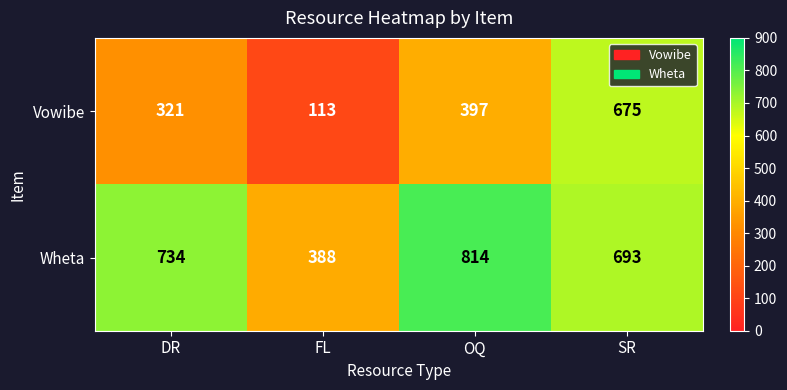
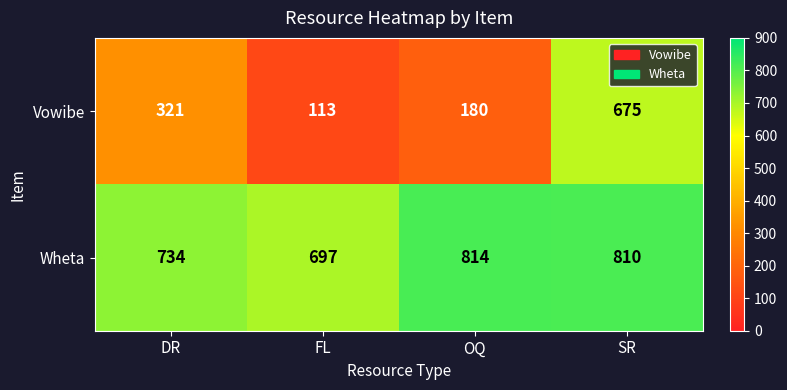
Vowibe, OQ: 397 -> 180
Wheta, FL: 388 -> 697
Wheta, SR: 693 -> 810
